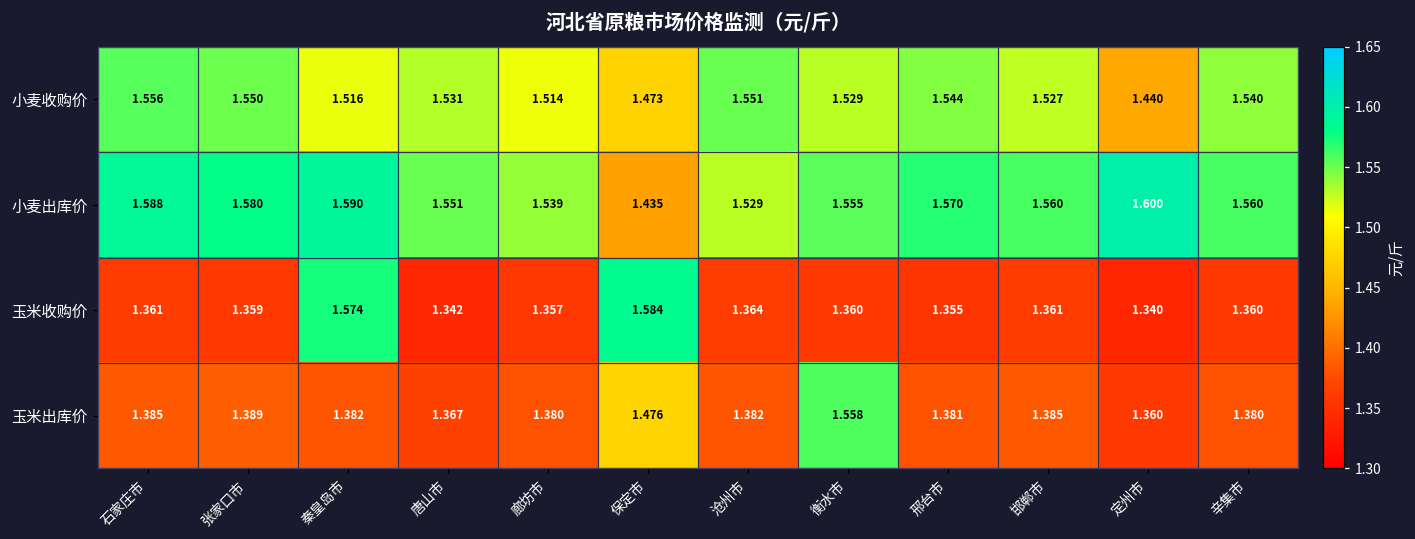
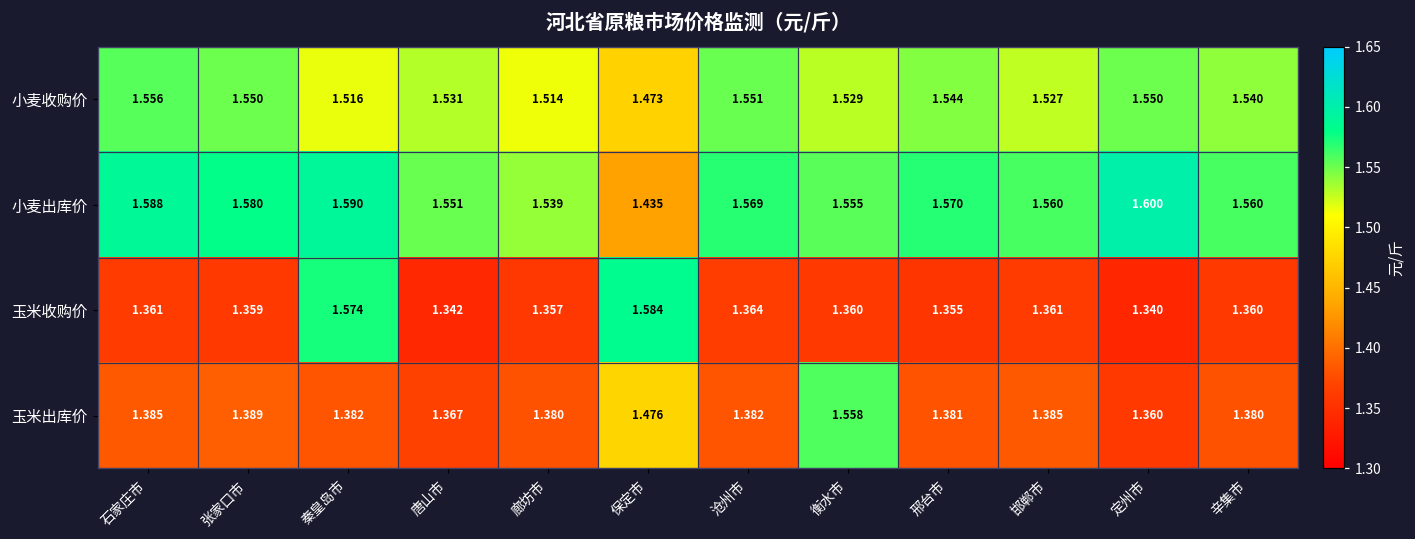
小麦收购价, 定州市: 1.440 -> 1.550
小麦出库价, 沧州市: 1.529 -> 1.569
